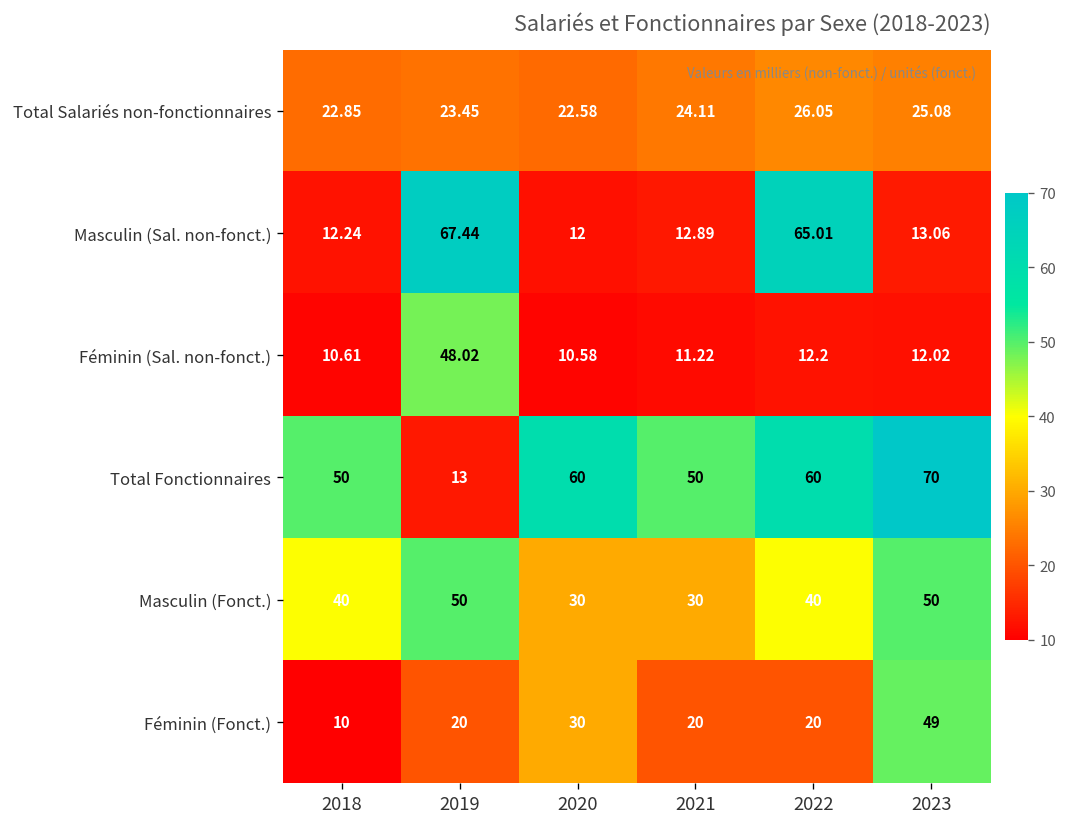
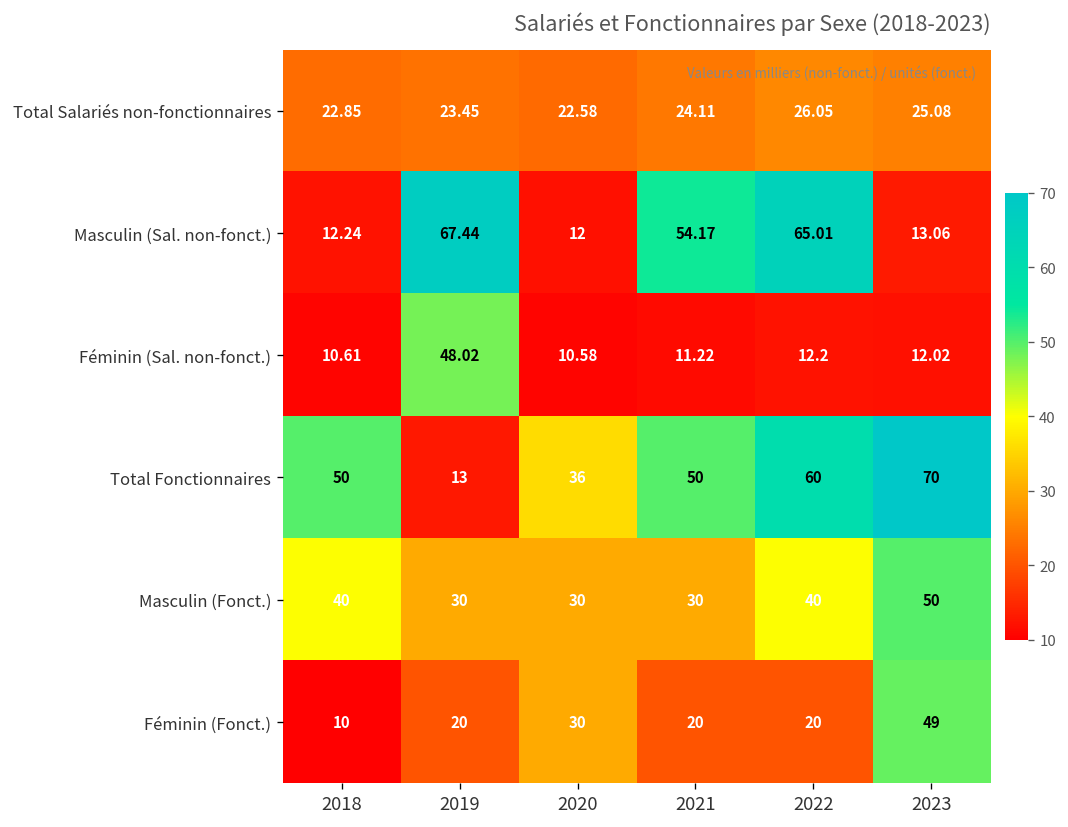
Masculin (Sal. non-fonct.), 2021: 12.89 -> 54.17
Total Fonctionnaires, 2020: 60 -> 36
Masculin (Fonct.), 2019: 50 -> 30
